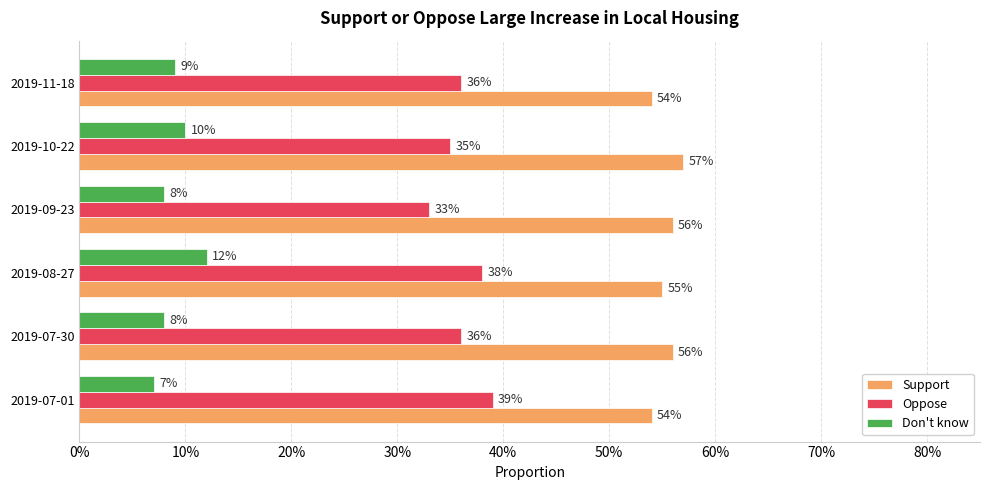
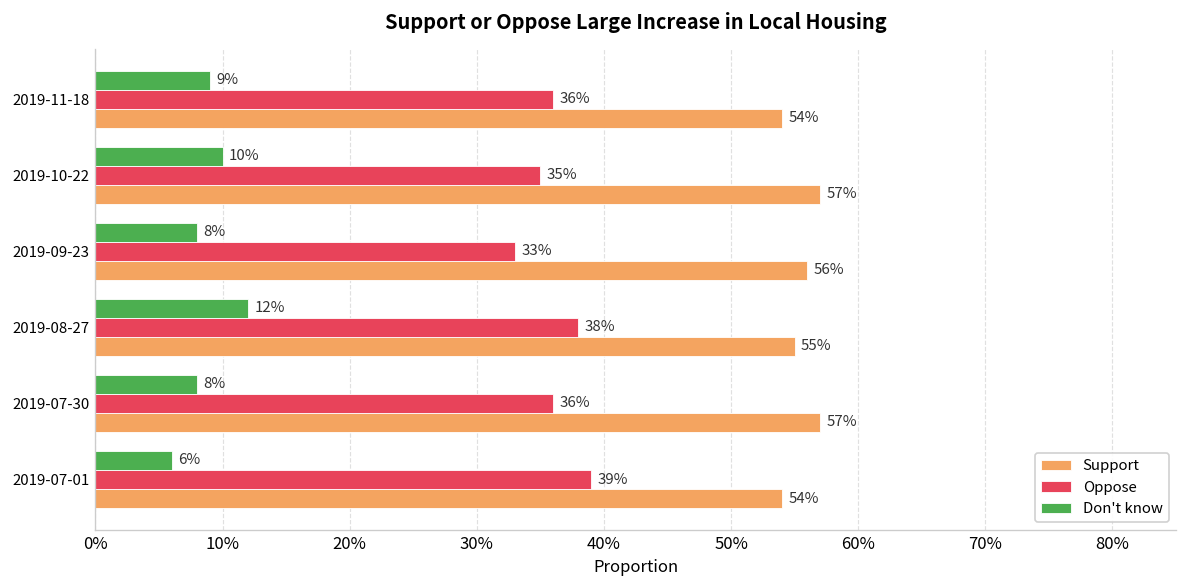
Support, 2019-07-30: 56% -> 57%
Don't know, 2019-07-01: 7% -> 6%
